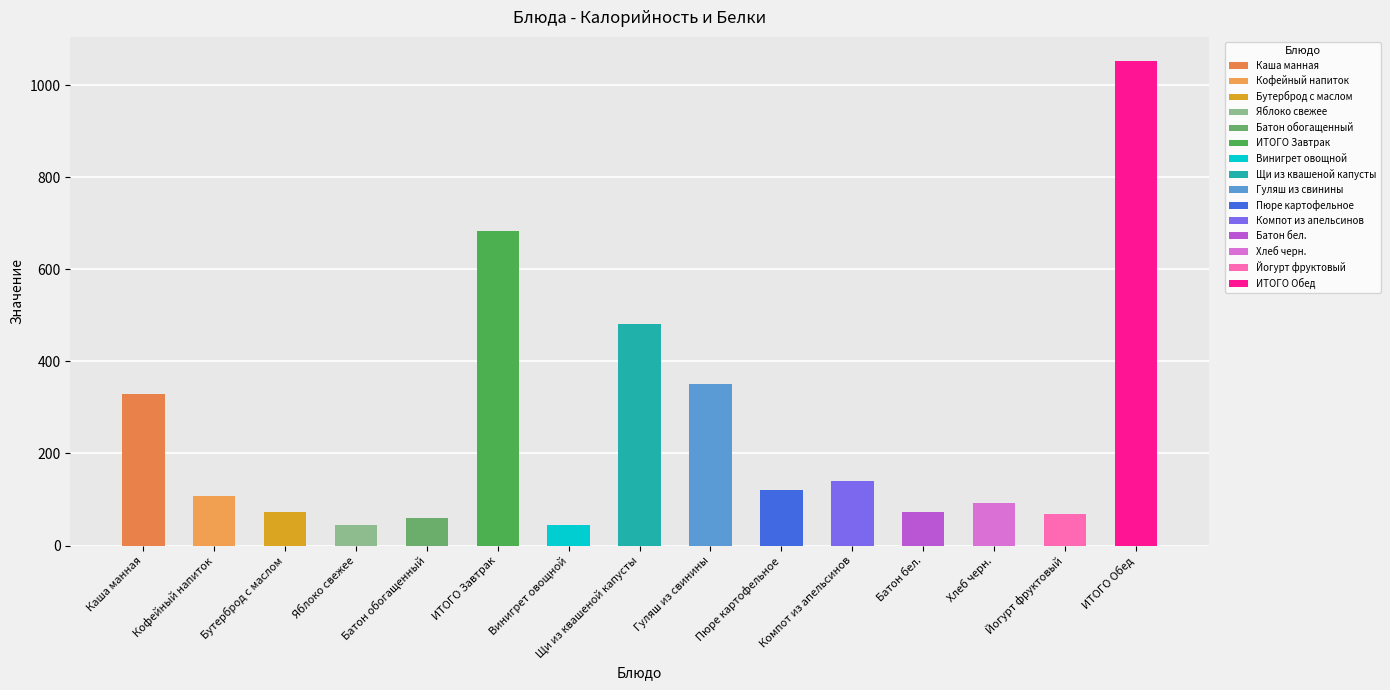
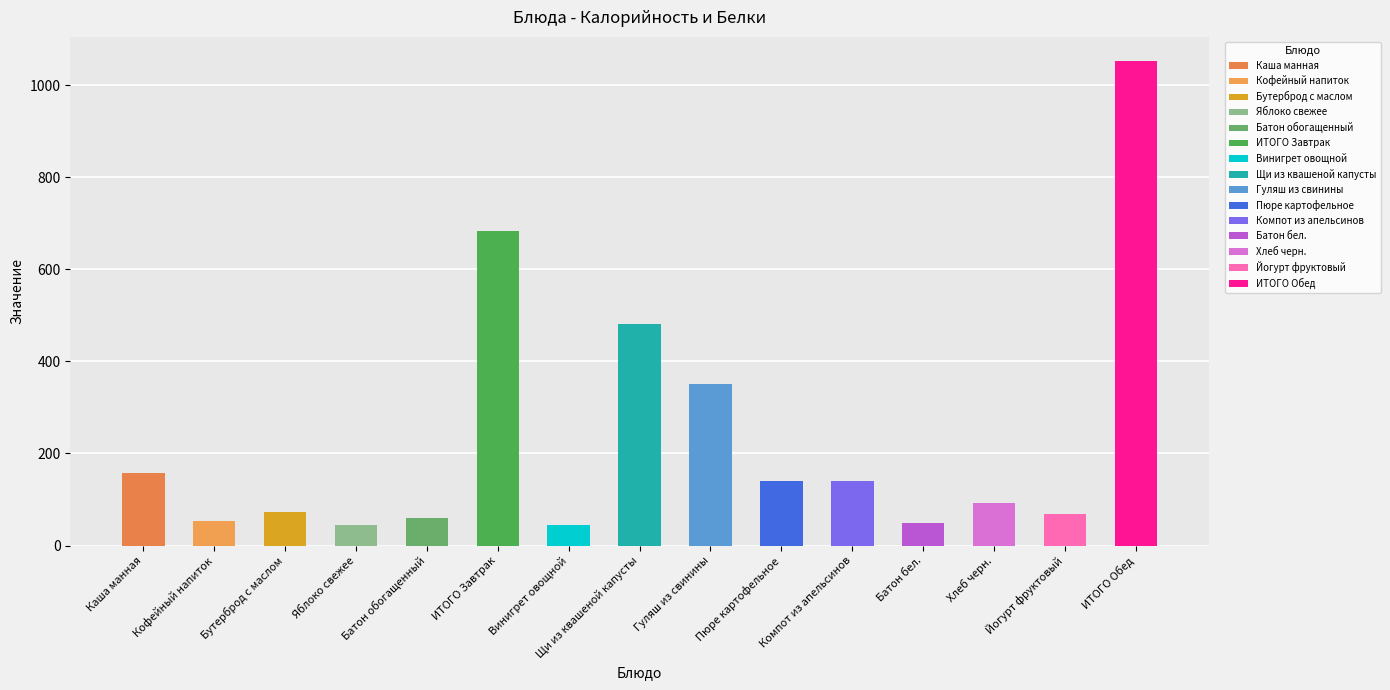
Каша манная: 330 -> 160
Кофейный напиток: 110 -> 50
Пюре картофельное: 120 -> 140
Батон бел.: 70 -> 50
